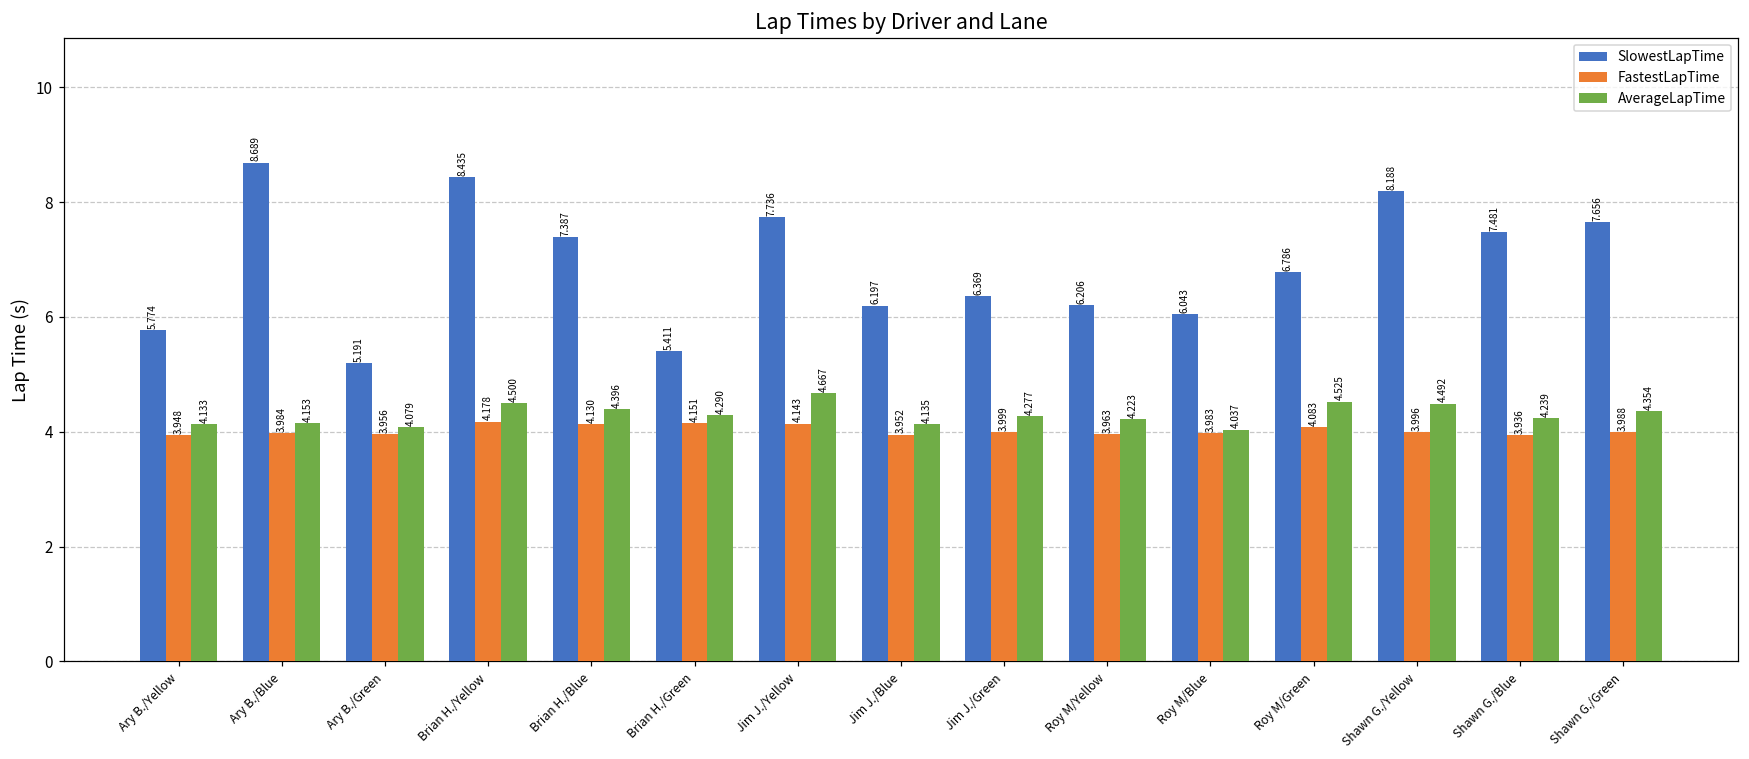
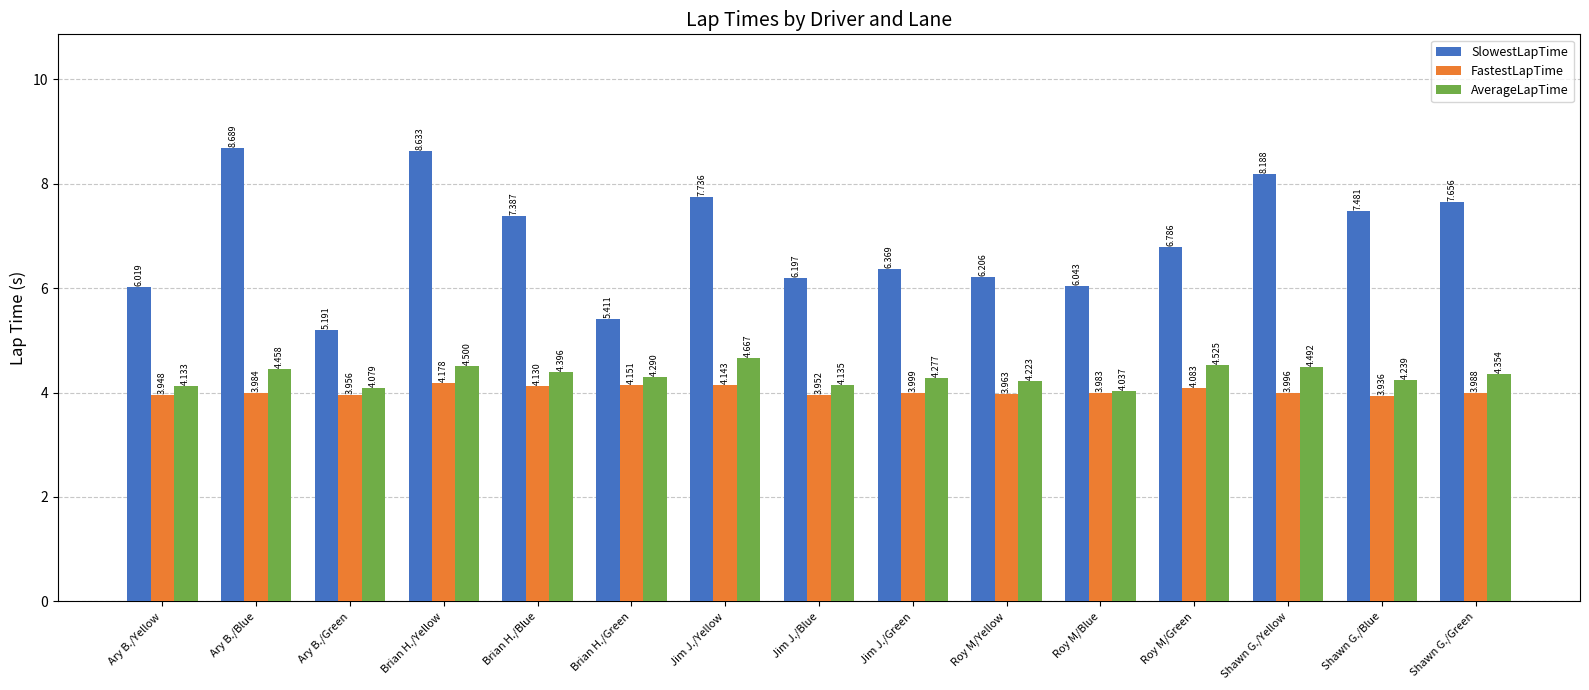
SlowestLapTime, Ary B./Yellow: 5.774 -> 6.019
AverageLapTime, Ary B./Blue: 4.153 -> 4.458
SlowestLapTime, Brian H./Yellow: 8.435 -> 8.633
